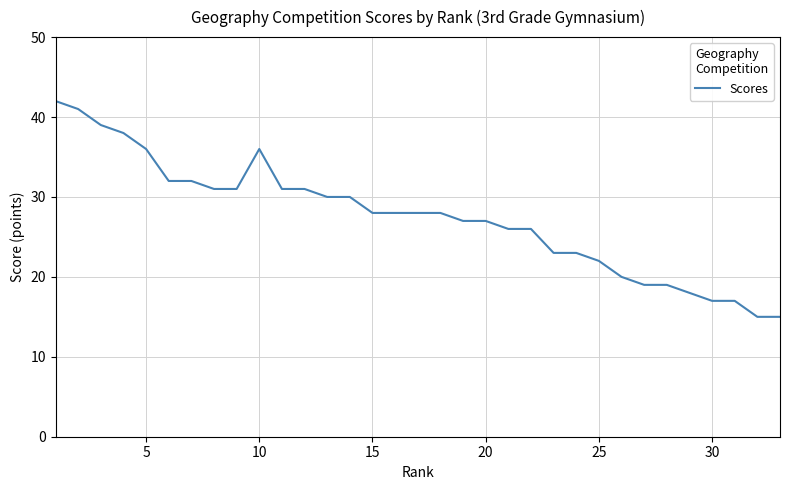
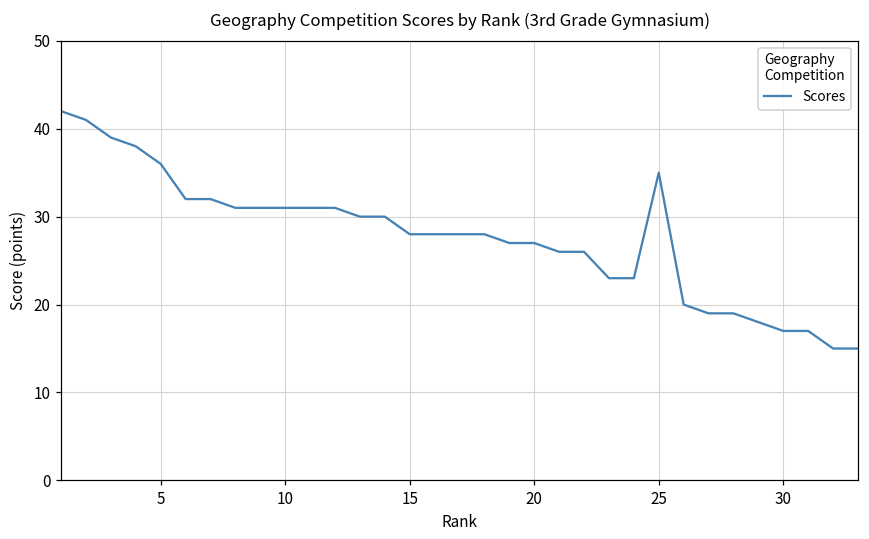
10: 36 -> 31
25: 22 -> 35
